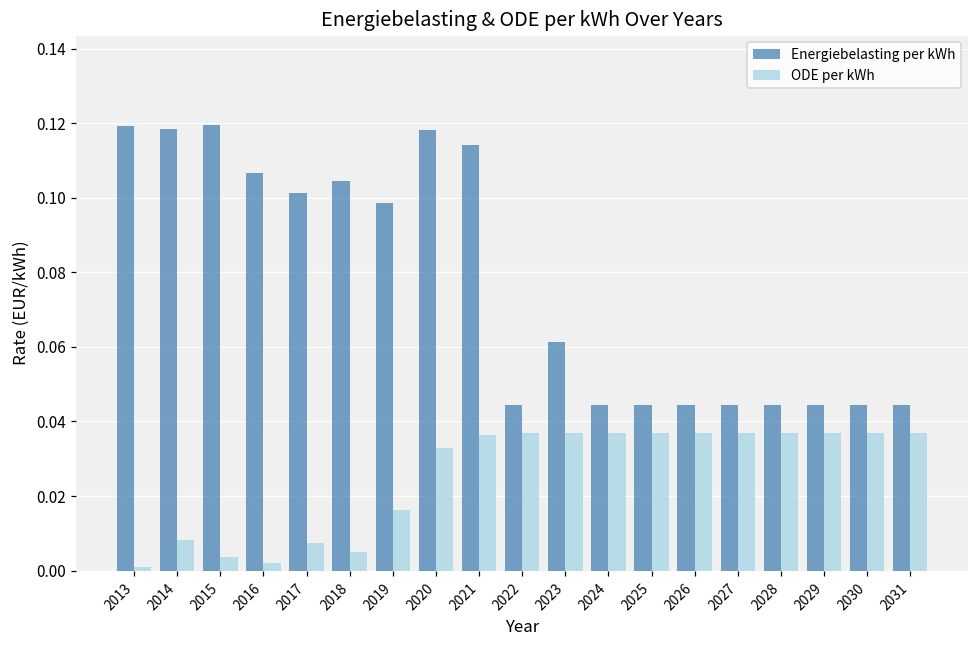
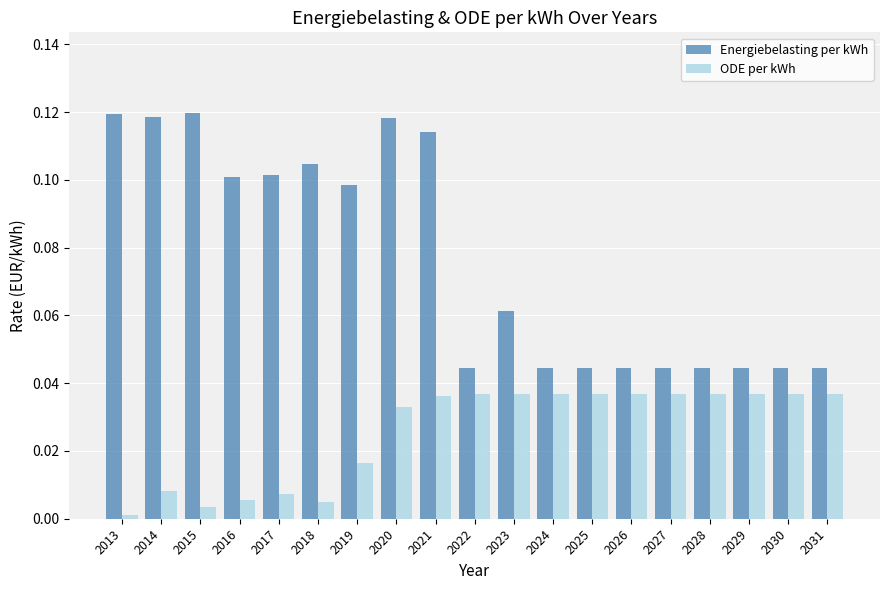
Energiebelasting per kWh, 2016: 0.107 -> 0.101
ODE per kWh, 2016: 0.002 -> 0.006
